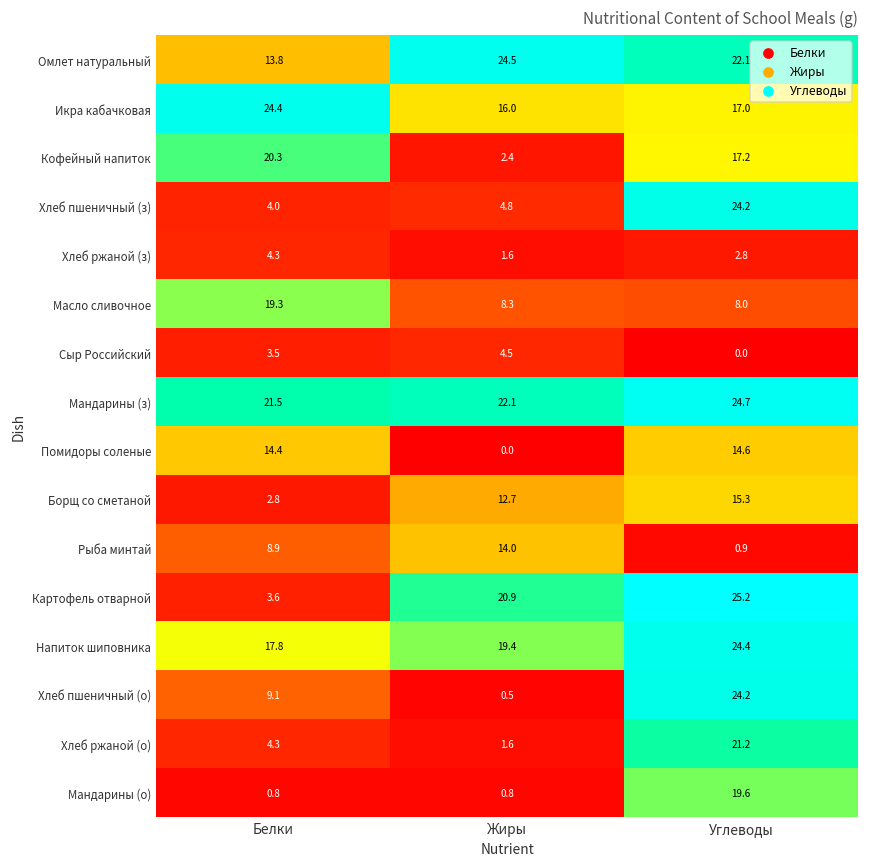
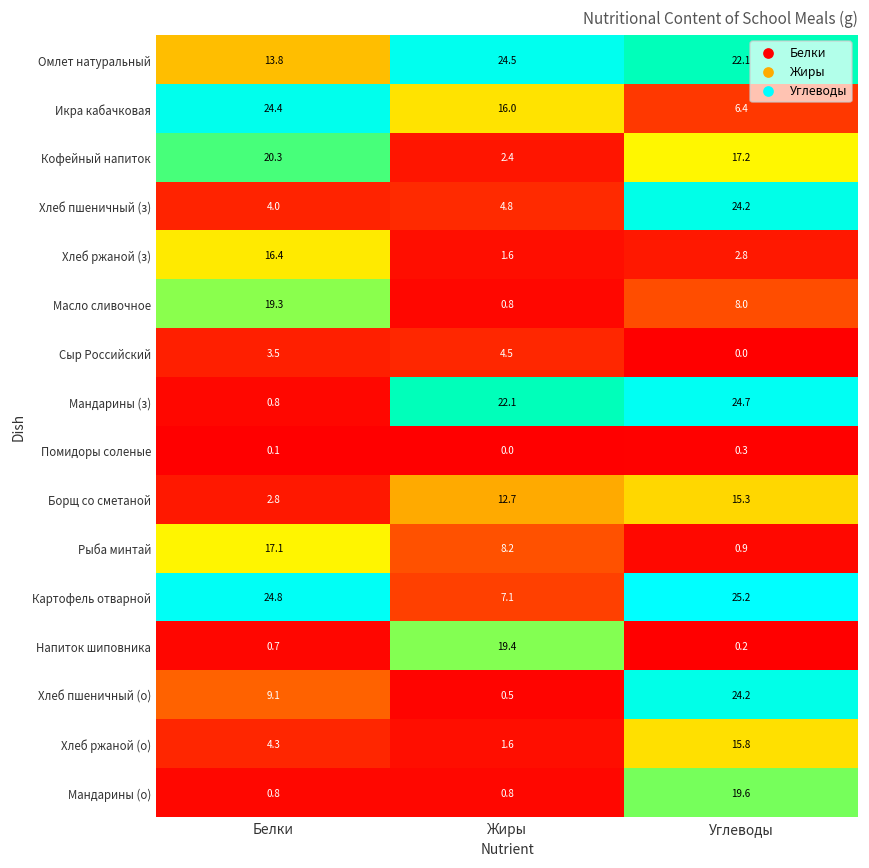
Икра кабачковая, Углеводы: 17.0 -> 6.4
Хлеб ржаной (з), Белки: 4.3 -> 16.4
Масло сливочное, Жиры: 8.3 -> 0.8
Мандарины (з), Белки: 21.5 -> 0.8
Помидоры соленые, Белки: 14.4 -> 0.1
Помидоры соленые, Углеводы: 14.6 -> 0.3
Рыба минтай, Белки: 8.9 -> 17.1
Рыба минтай, Жиры: 14.0 -> 8.2
Картофель отварной, Белки: 3.6 -> 24.8
Картофель отварной, Жиры: 20.9 -> 7.1
Напиток шиповника, Белки: 17.8 -> 0.7
Напиток шиповника, Углеводы: 24.4 -> 0.2
Хлеб ржаной (о), Углеводы: 21.2 -> 15.8
